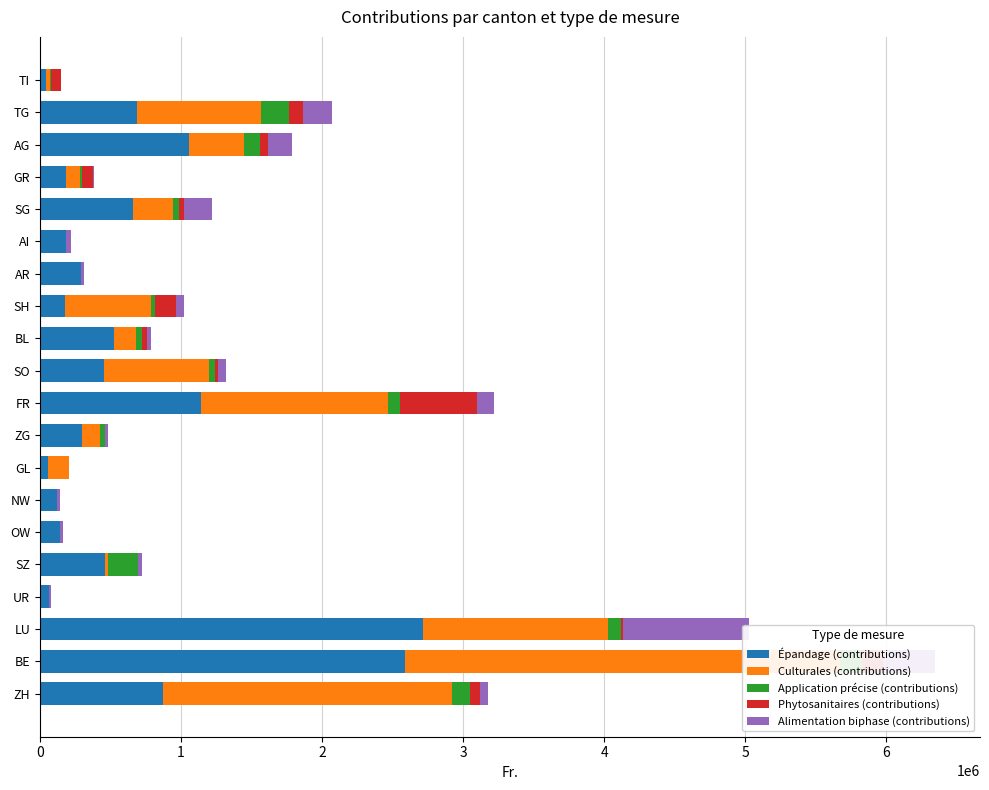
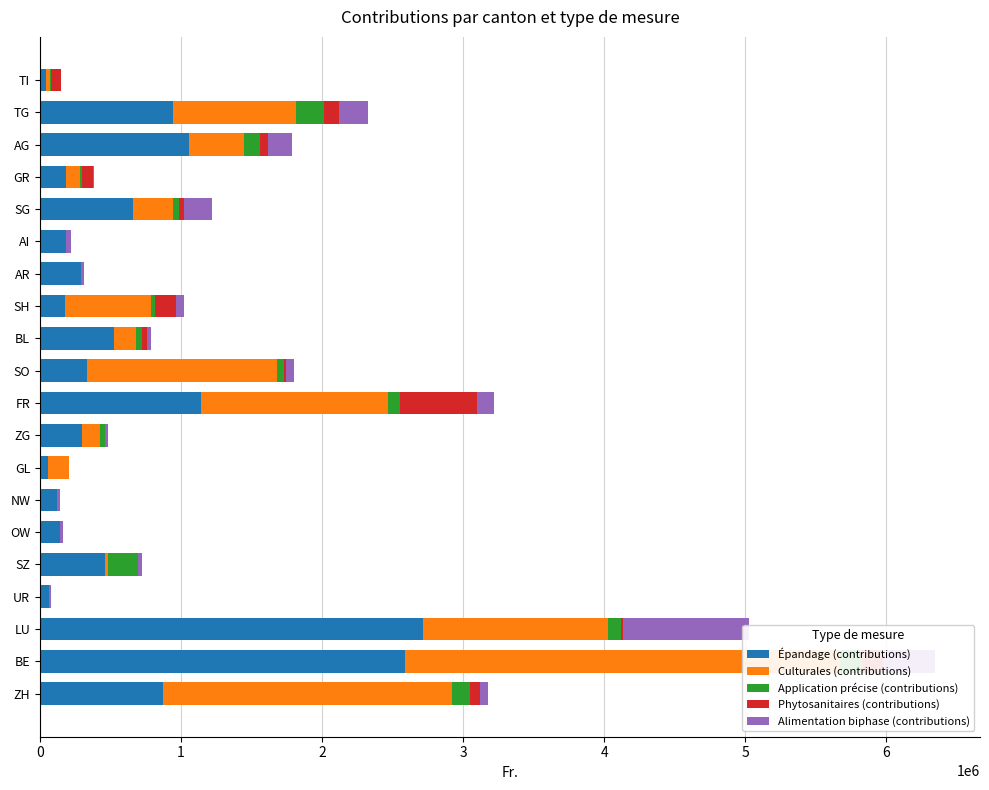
Épandage (contributions), TG: 690000 -> 940000
Épandage (contributions), SO: 450000 -> 330000
Culturales (contributions), SO: 740000 -> 1350000
